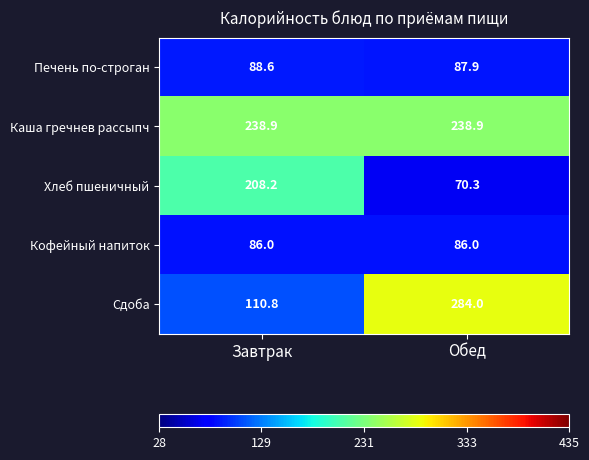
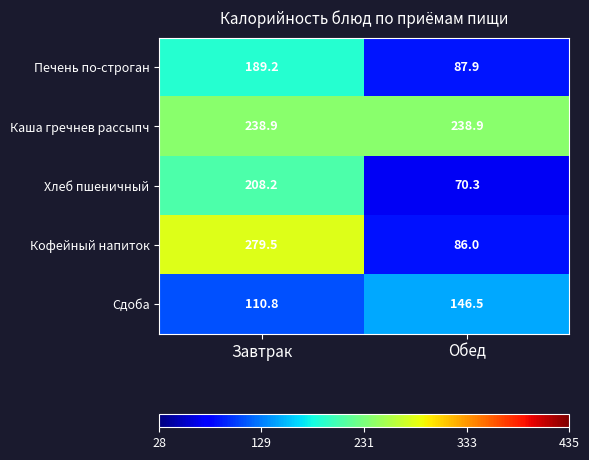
Печень по-строган, Завтрак: 88.6 -> 189.2
Кофейный напиток, Завтрак: 86.0 -> 279.5
Сдоба, Обед: 284.0 -> 146.5
